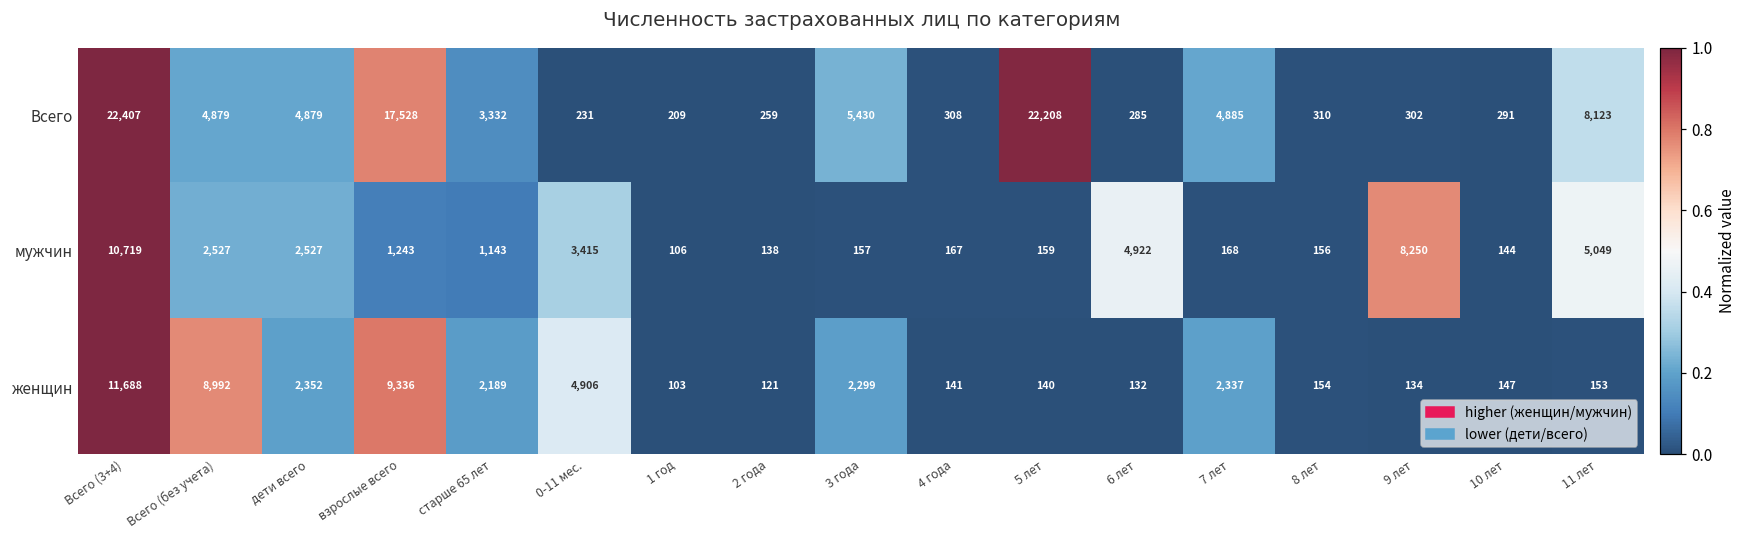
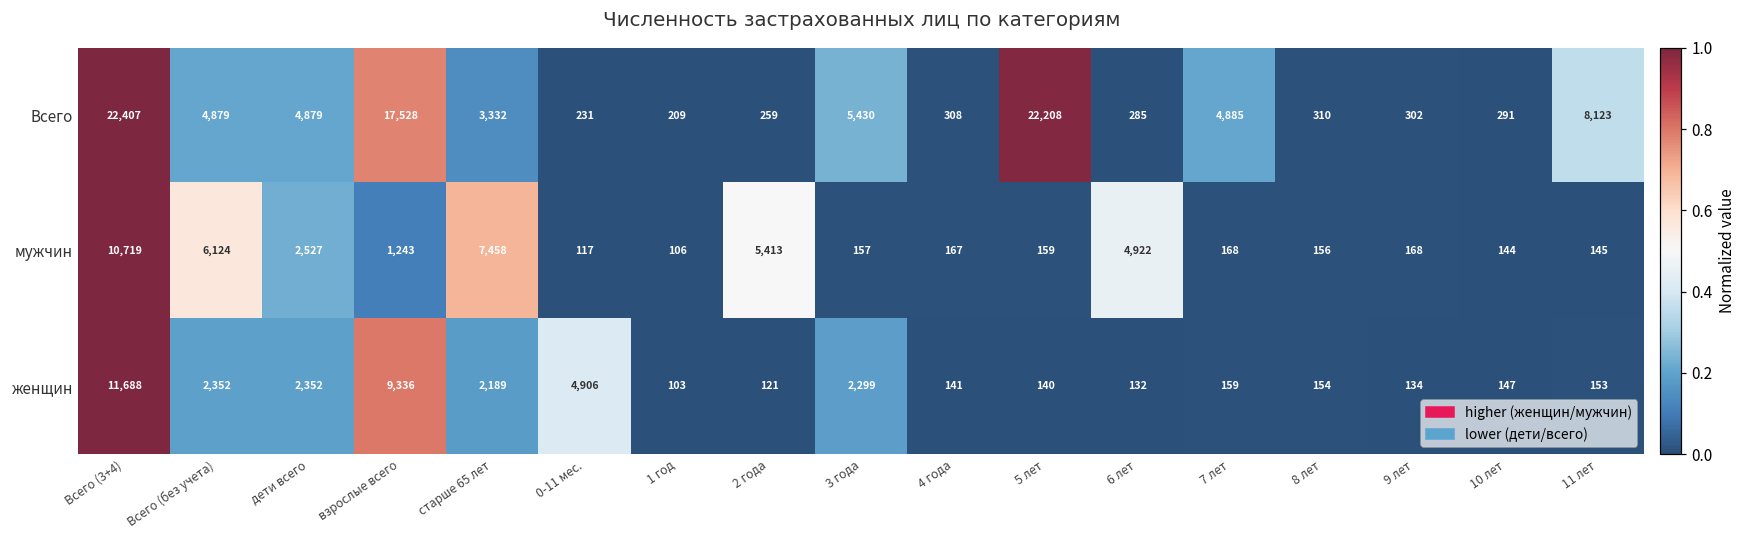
мужчин, Всего (без учета): 2,527 -> 6,124
мужчин, старше 65 лет: 1,143 -> 7,458
мужчин, 0-11 мес.: 3,415 -> 117
мужчин, 2 года: 138 -> 5,413
мужчин, 9 лет: 8,250 -> 168
мужчин, 11 лет: 5,049 -> 145
женщин, Всего (без учета): 8,992 -> 2,352
женщин, 7 лет: 2,337 -> 159
